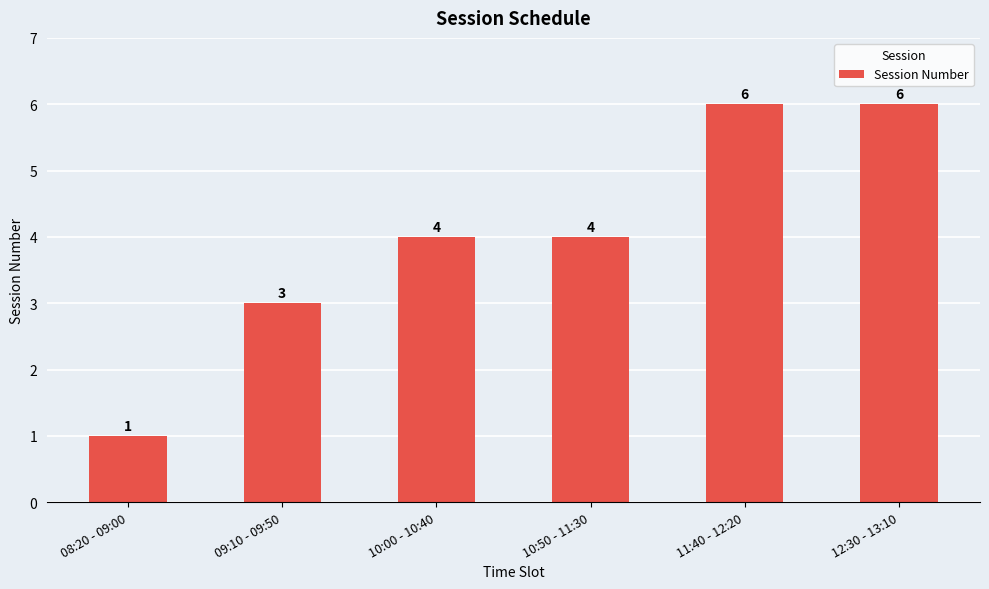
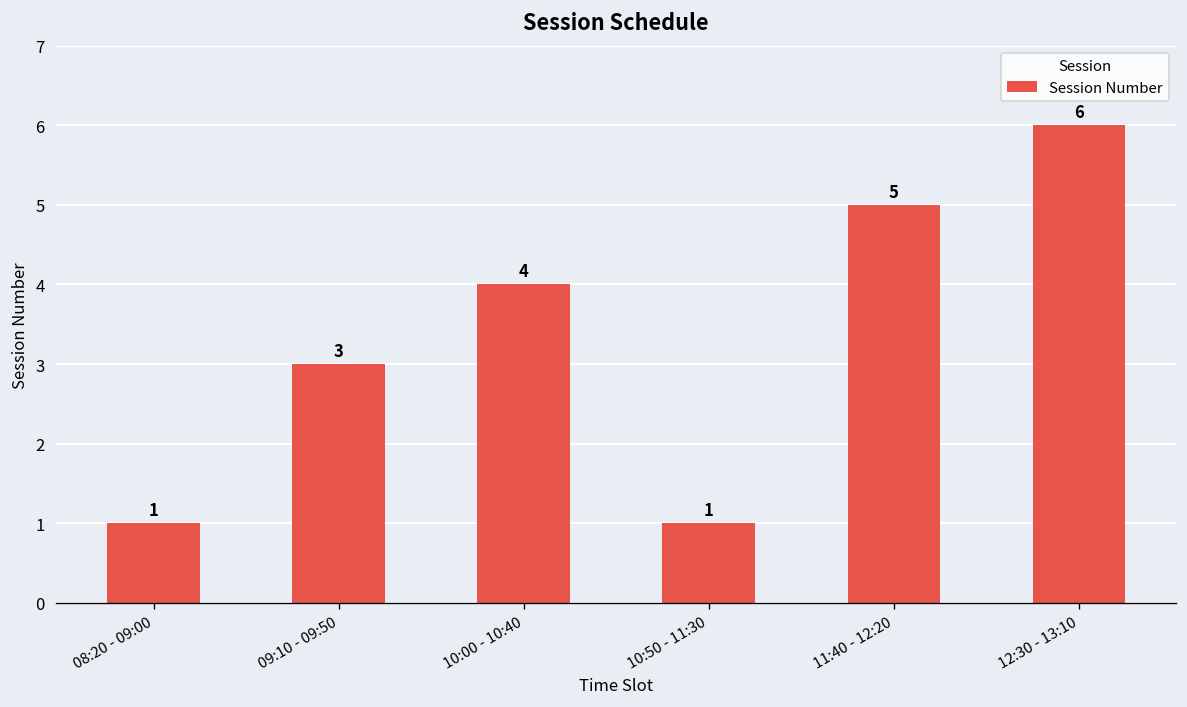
10:50 - 11:30: 4 -> 1
11:40 - 12:20: 6 -> 5
